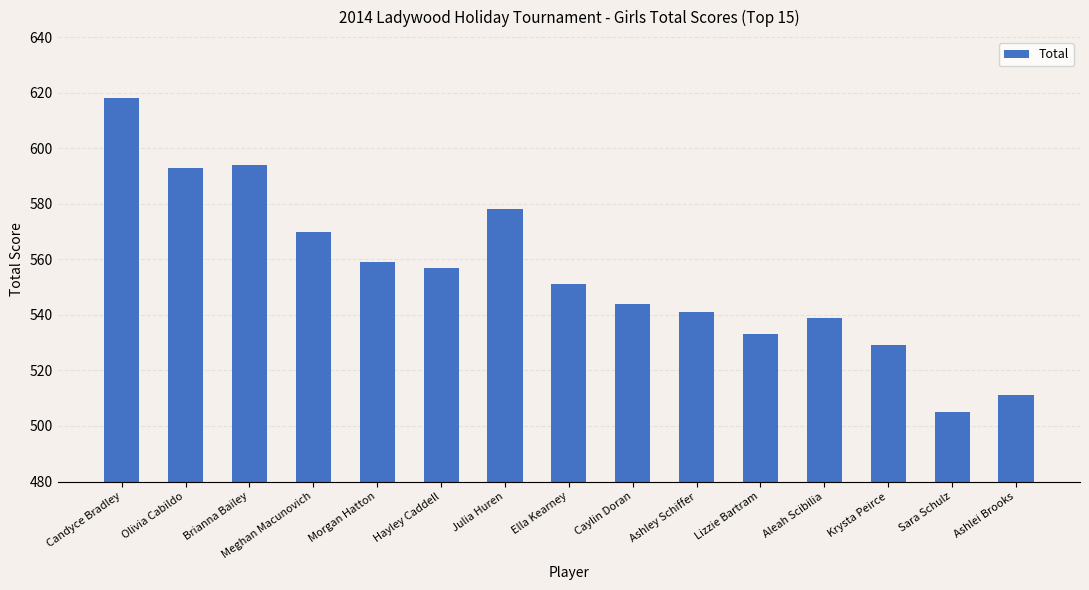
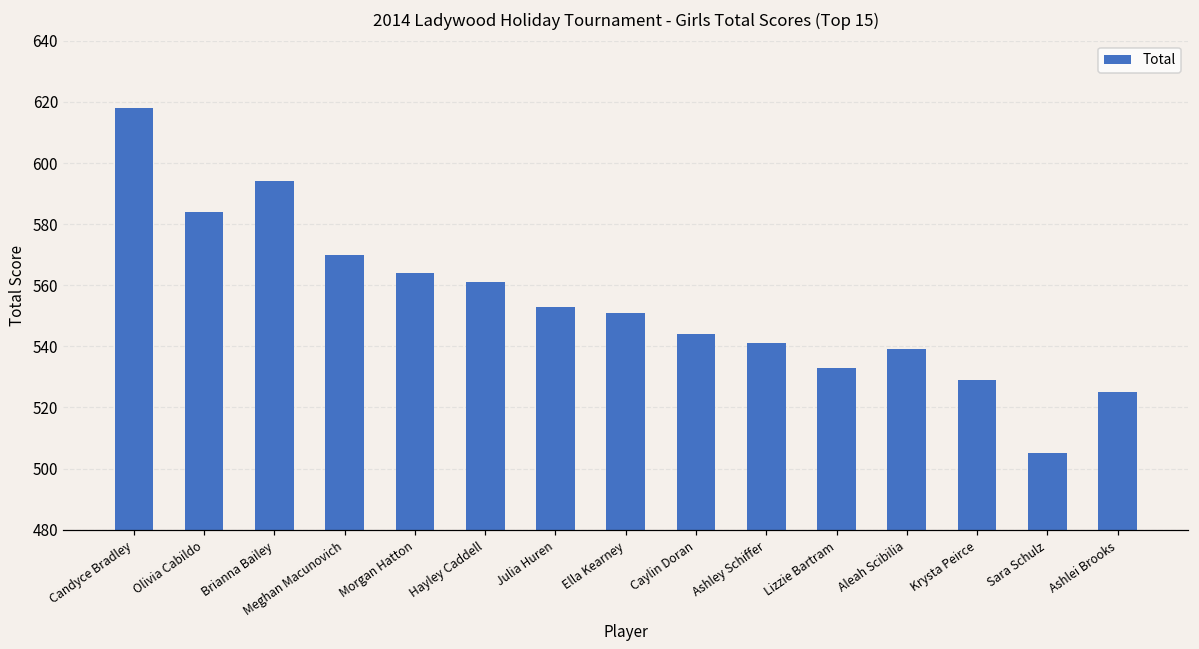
Olivia Cabildo: 593 -> 584
Morgan Hatton: 559 -> 564
Hayley Caddell: 557 -> 561
Julia Huren: 578 -> 553
Ashlei Brooks: 511 -> 525
